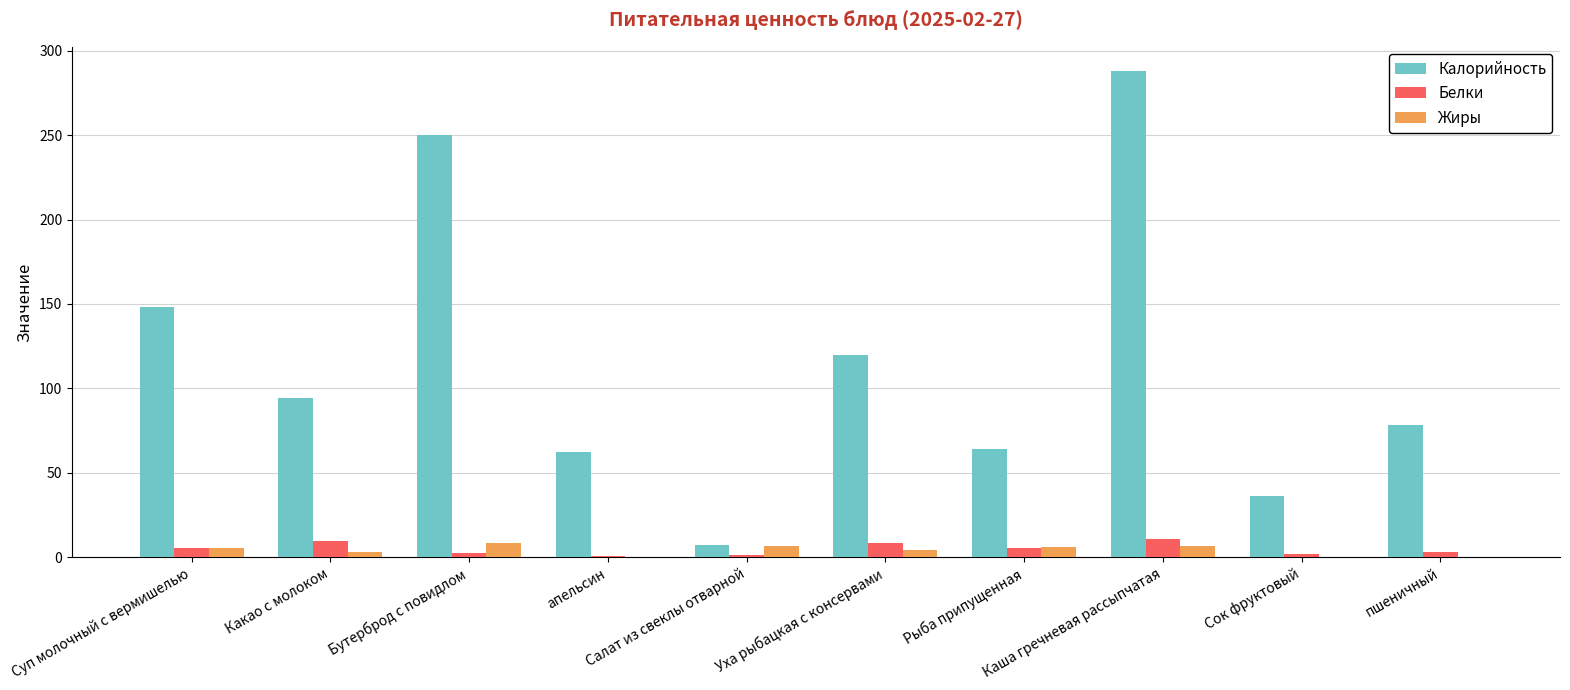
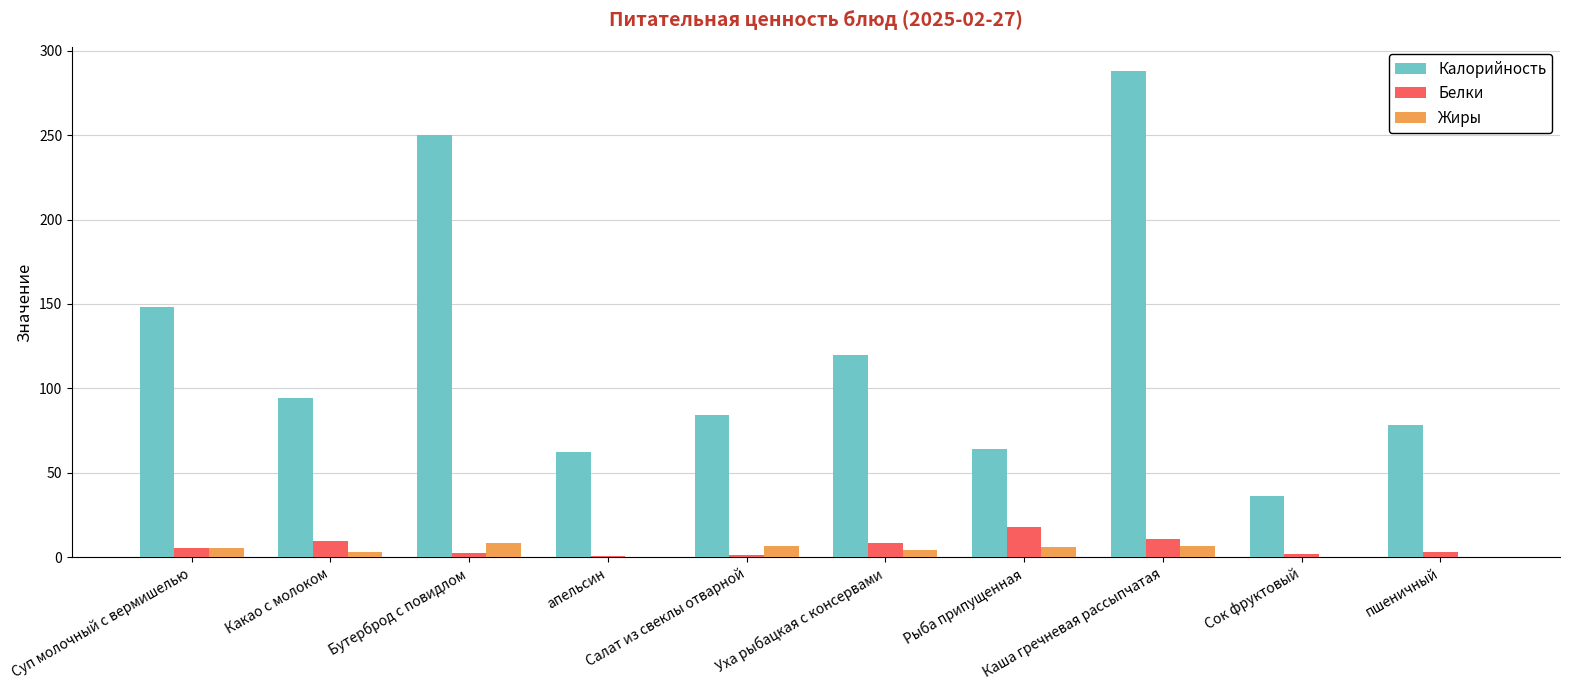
Калорийность, Салат из свеклы отварной: 7 -> 84
Белки, Рыба припущенная: 5 -> 18
